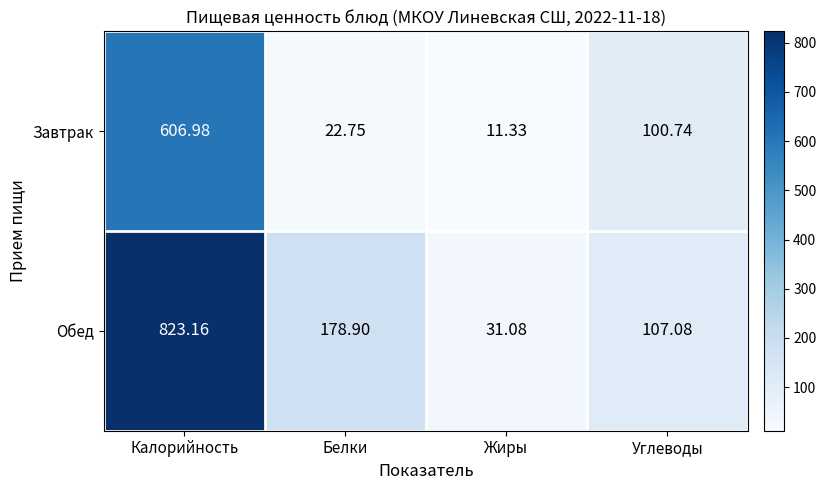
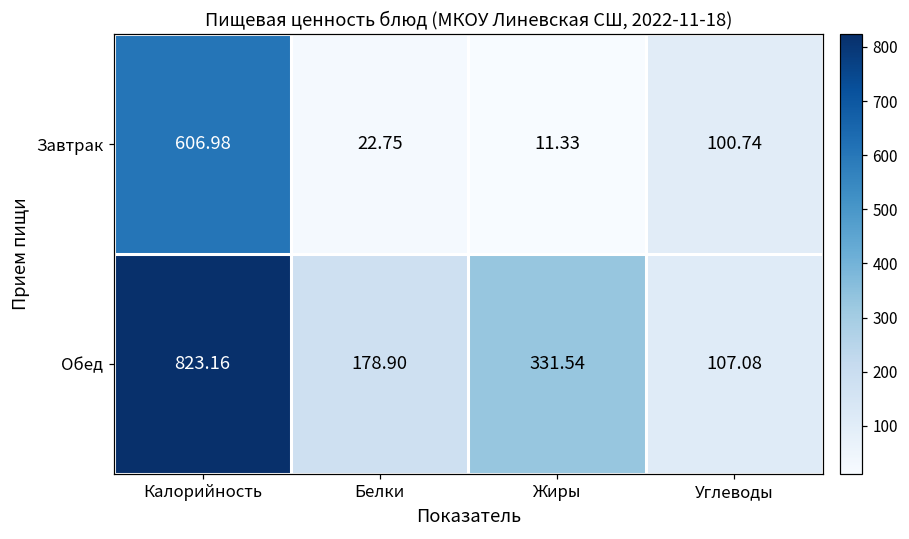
Обед, Жиры: 31.08 -> 331.54
